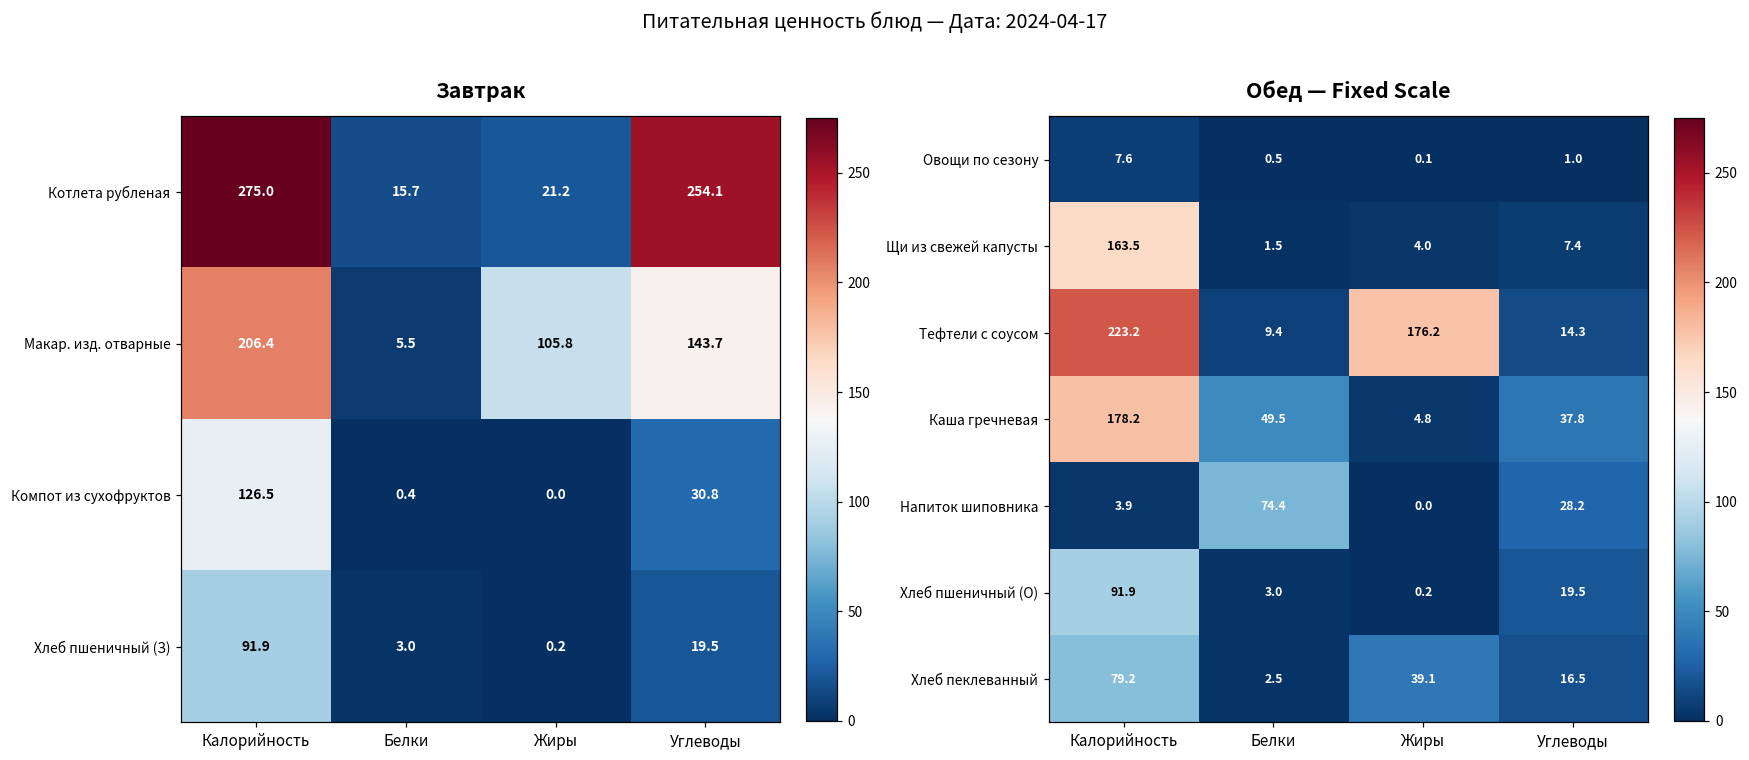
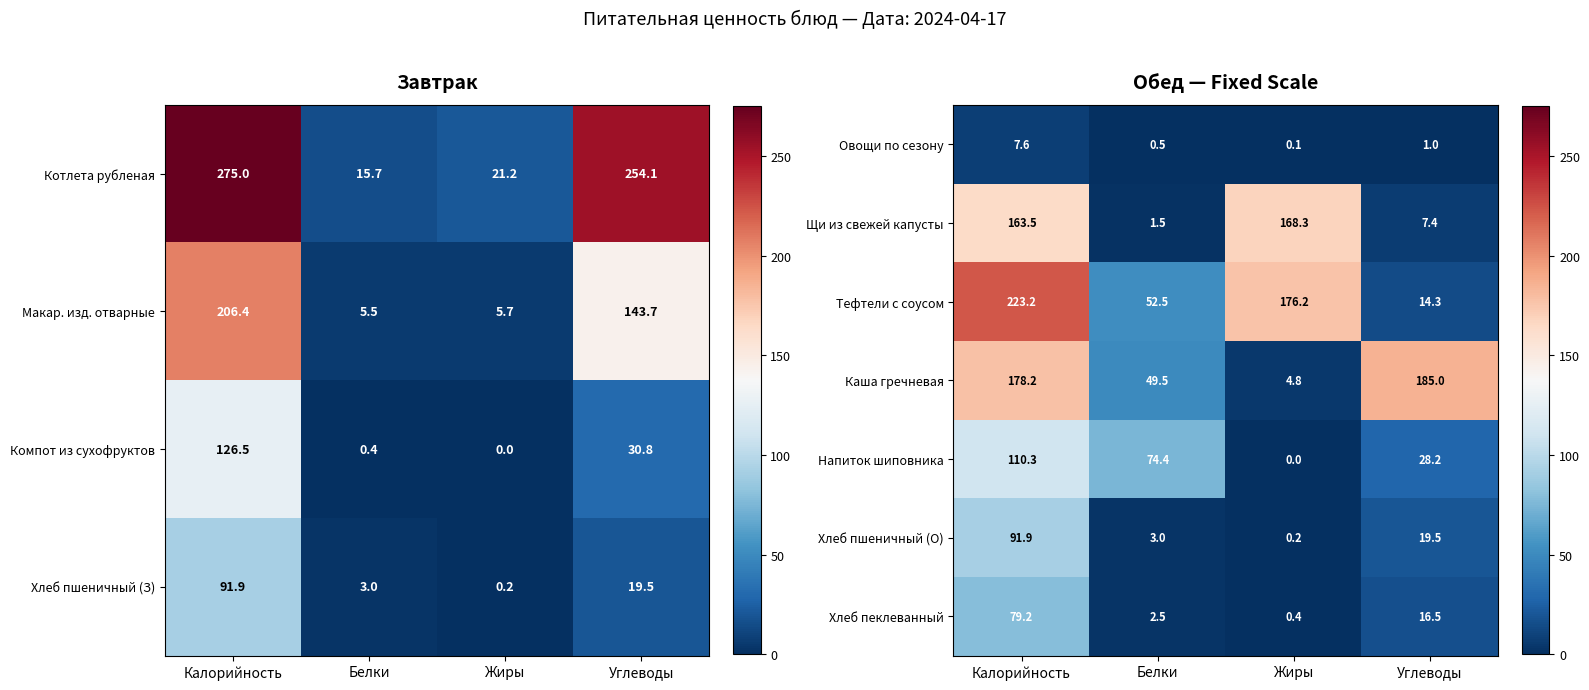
Завтрак, Макар. изд. отварные, Жиры: 105.8 -> 5.7
Обед — Fixed Scale, Щи из свежей капусты, Жиры: 4.0 -> 168.3
Обед — Fixed Scale, Тефтели с соусом, Белки: 9.4 -> 52.5
Обед — Fixed Scale, Каша гречневая, Углеводы: 37.8 -> 185.0
Обед — Fixed Scale, Напиток шиповника, Калорийность: 3.9 -> 110.3
Обед — Fixed Scale, Хлеб пеклеванный, Жиры: 39.1 -> 0.4
